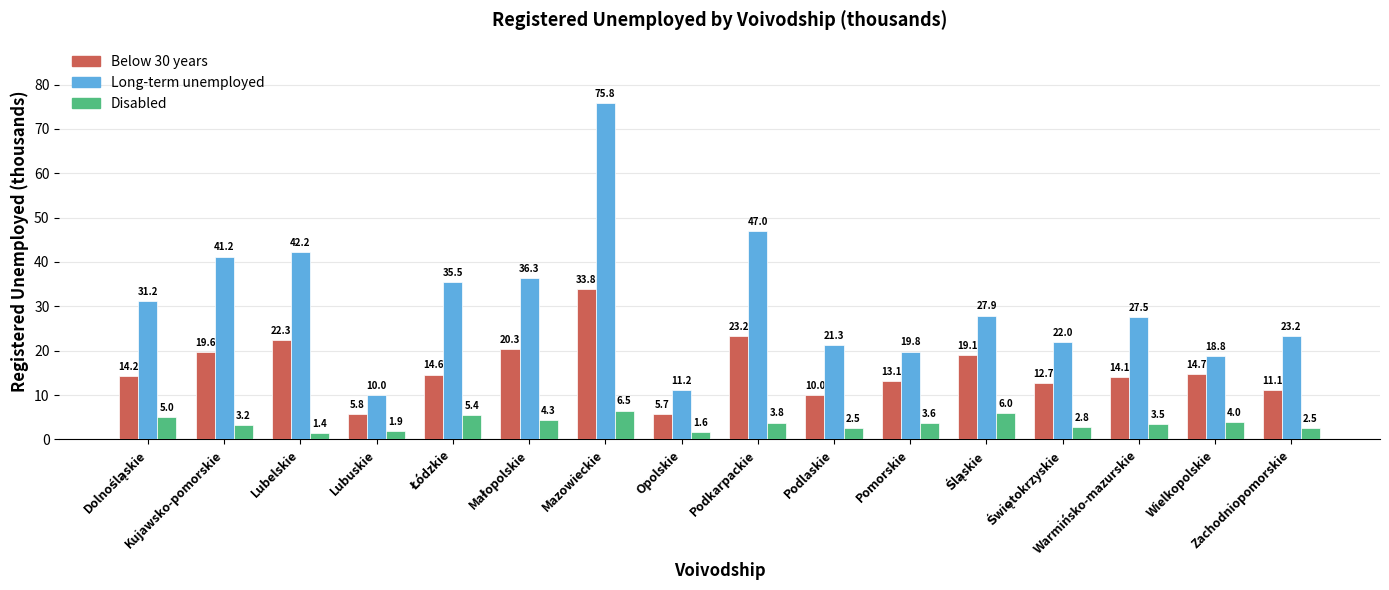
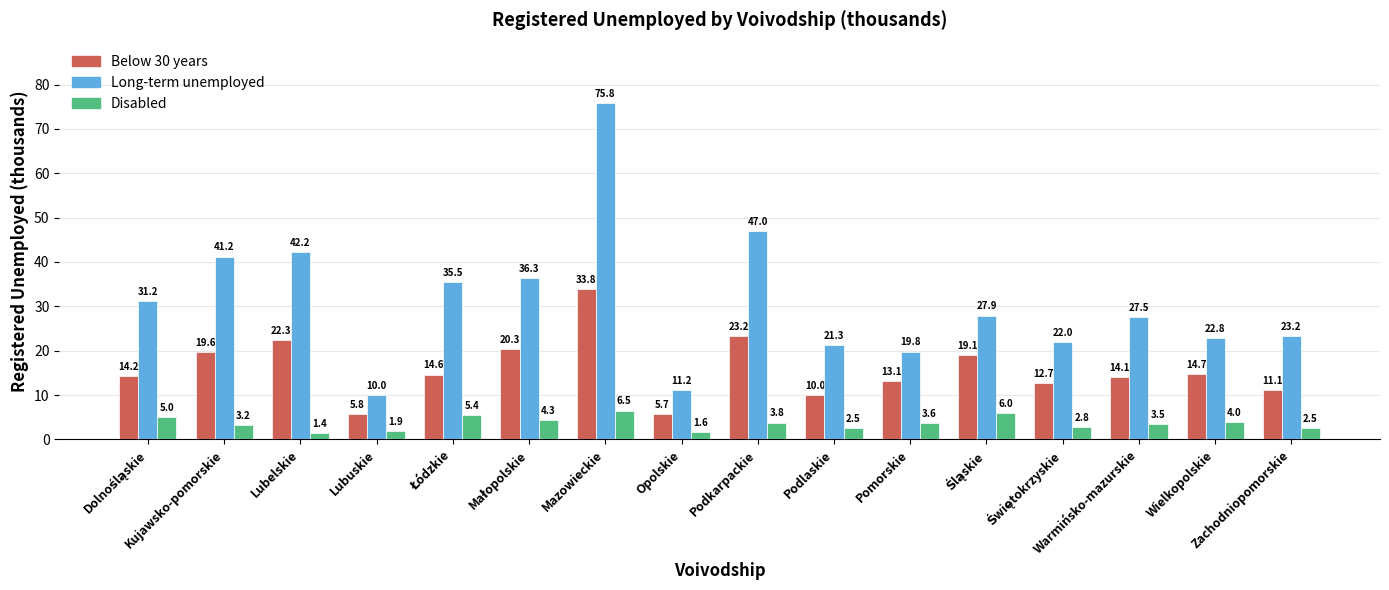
Long-term unemployed, Wielkopolskie: 18.8 -> 22.8
